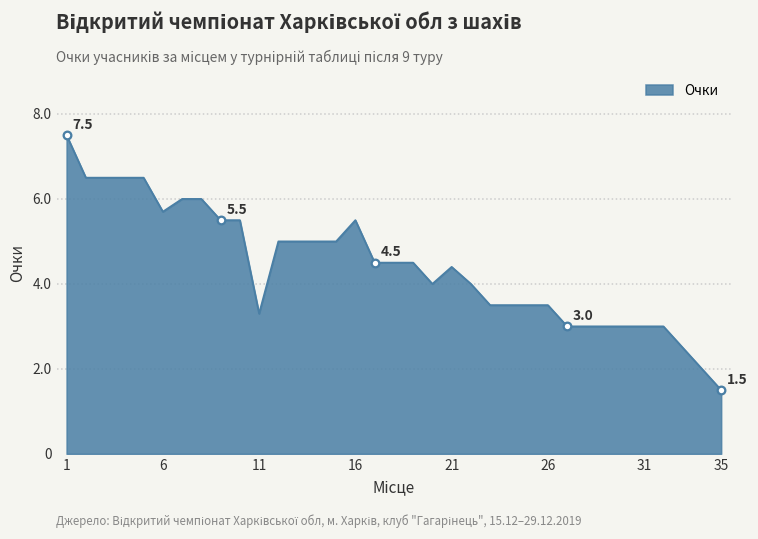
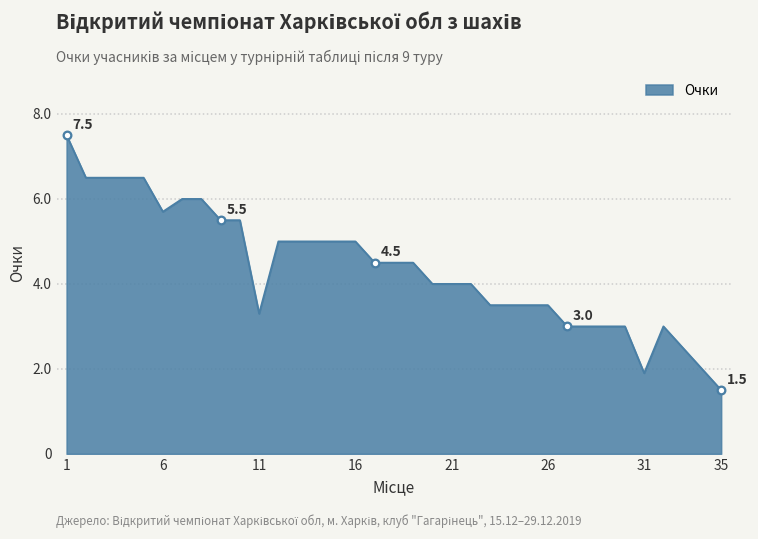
Очки, 16: 5.5 -> 5.0
Очки, 21: 4.4 -> 4.0
Очки, 31: 3.0 -> 1.9
